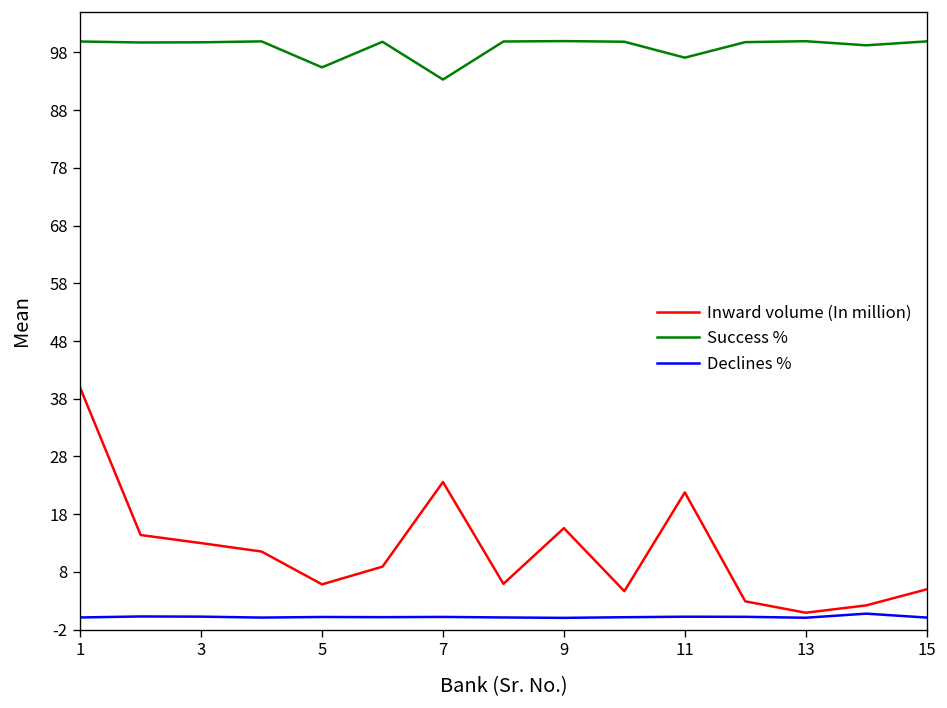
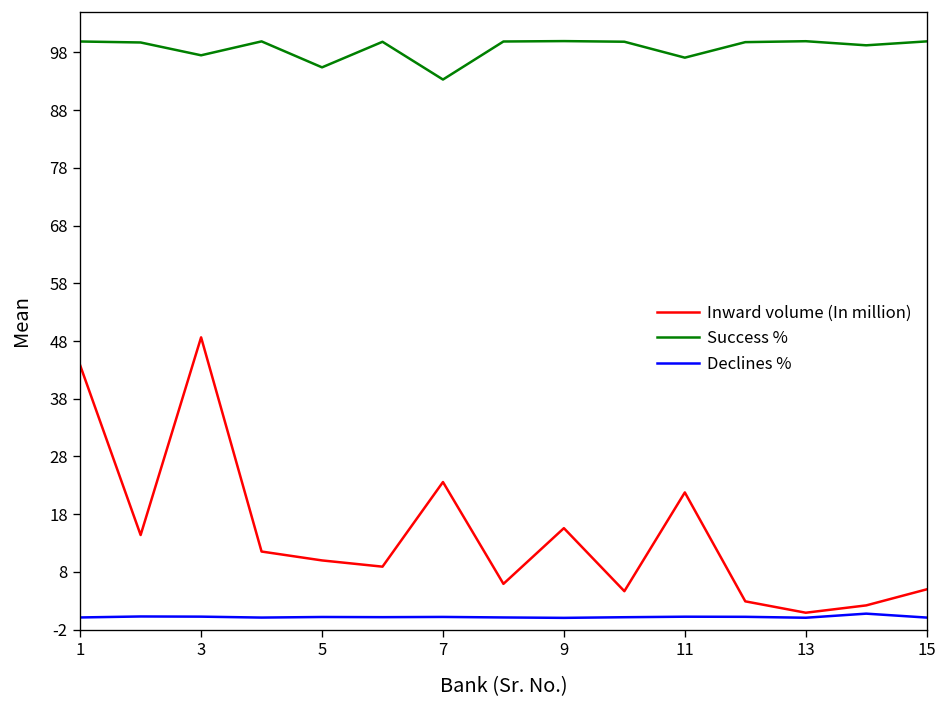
Inward volume (In million), 1: 40 -> 44
Inward volume (In million), 3: 13 -> 49
Success %, 3: 100 -> 98
Inward volume (In million), 5: 6 -> 10
